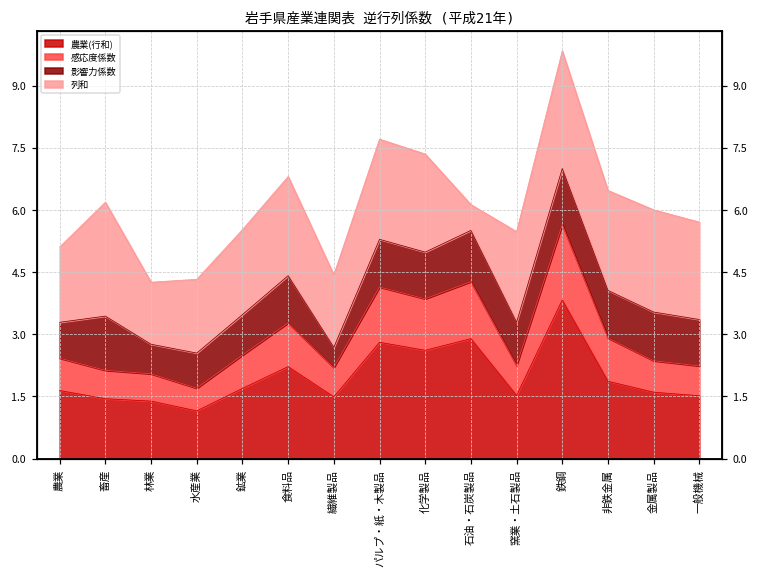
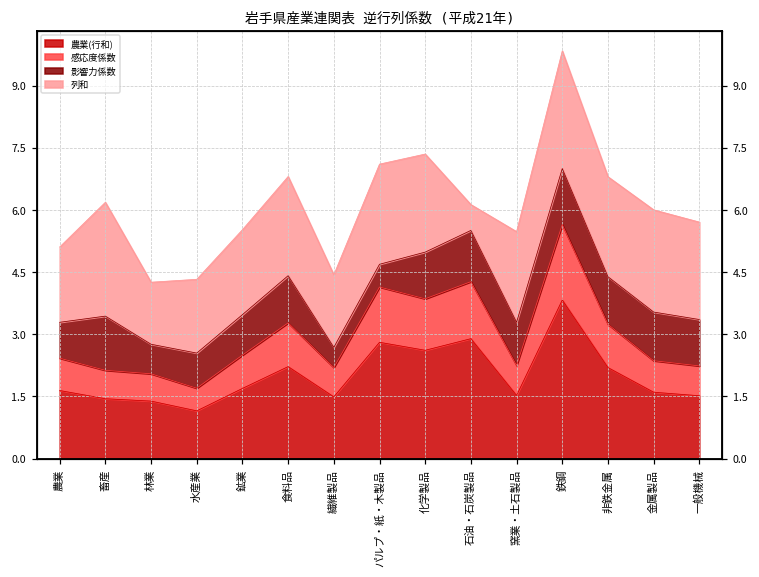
影響力係数, パルプ・紙・木製品: 1.2 -> 0.5
農業(行和), 非鉄金属: 1.9 -> 2.2
